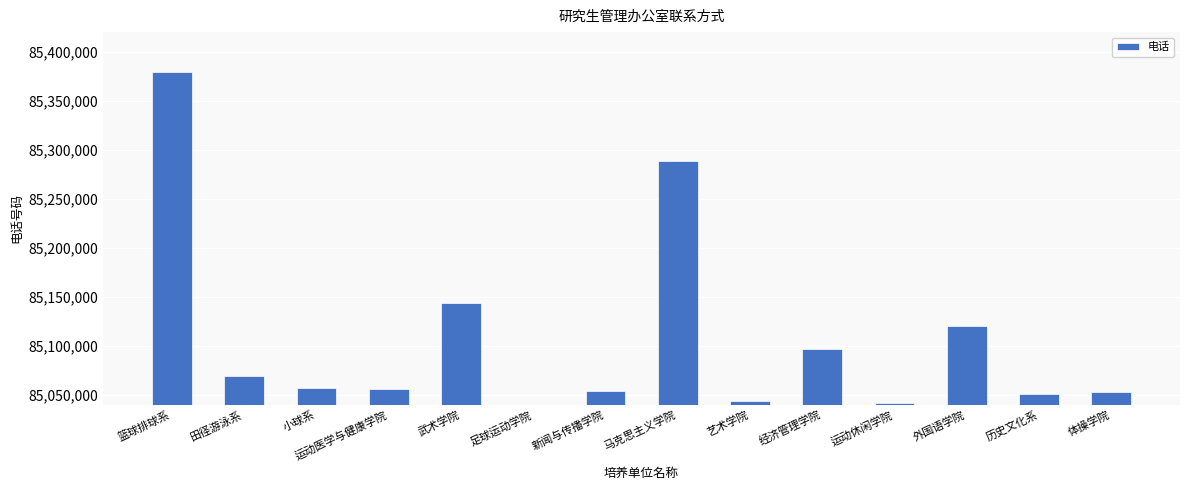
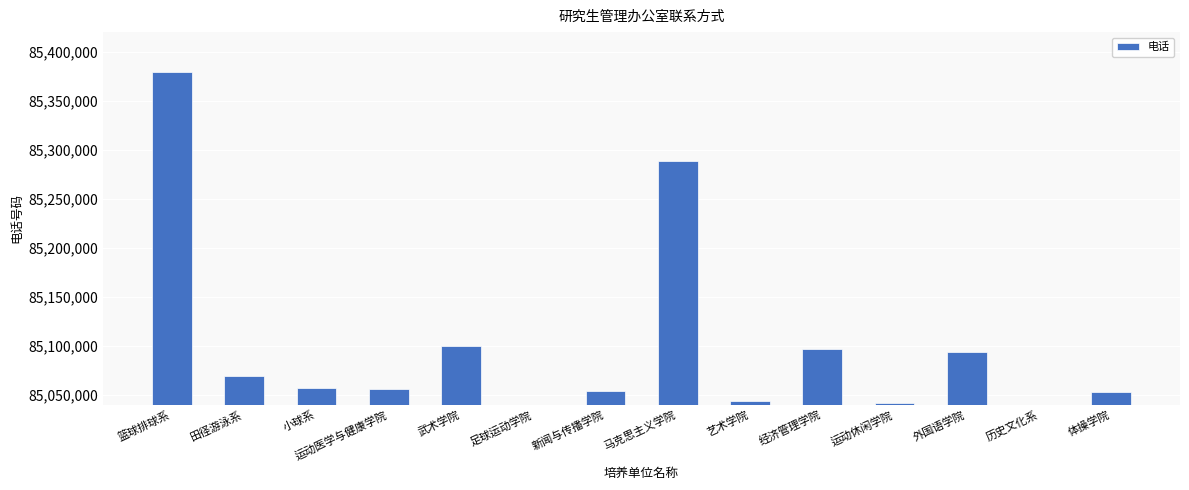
武术学院: 85,140,000 -> 85,100,000
外国语学院: 85,120,000 -> 85,090,000
历史文化系: 85,050,000 -> 85,040,000
